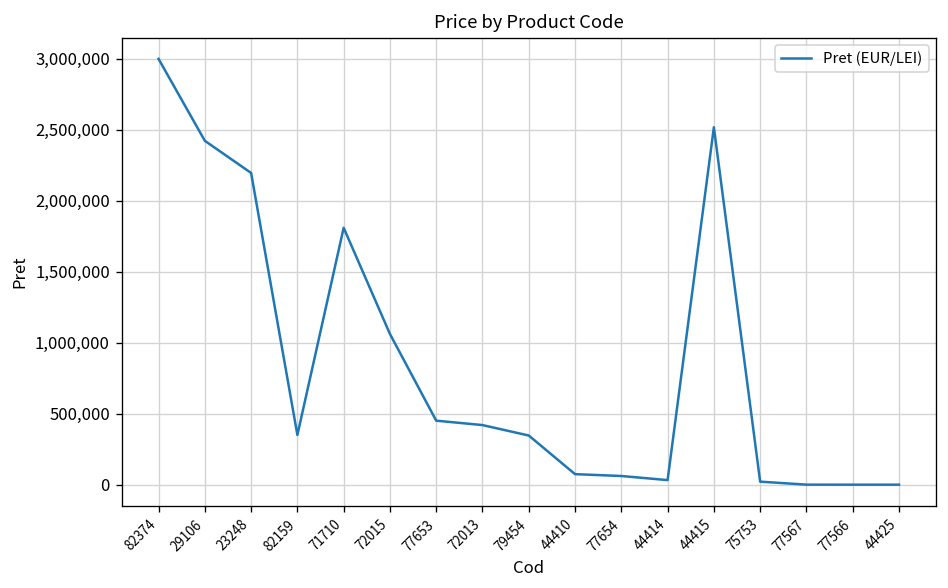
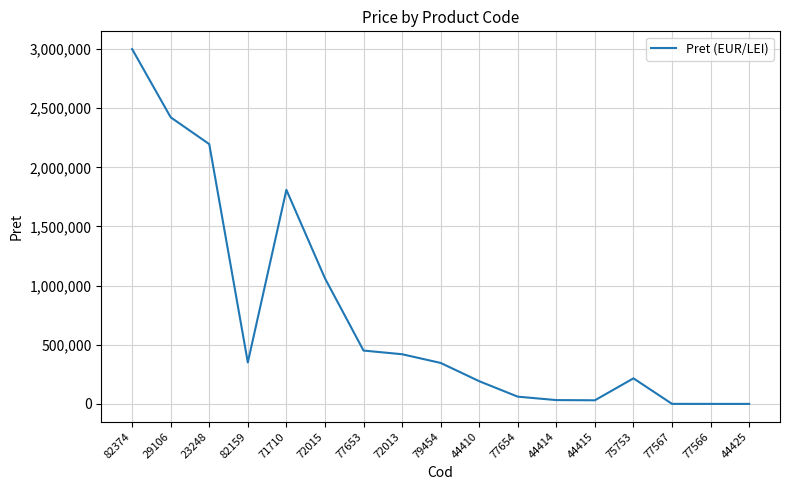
44410: 70,000 -> 190,000
44415: 2,520,000 -> 30,000
75753: 20,000 -> 220,000
